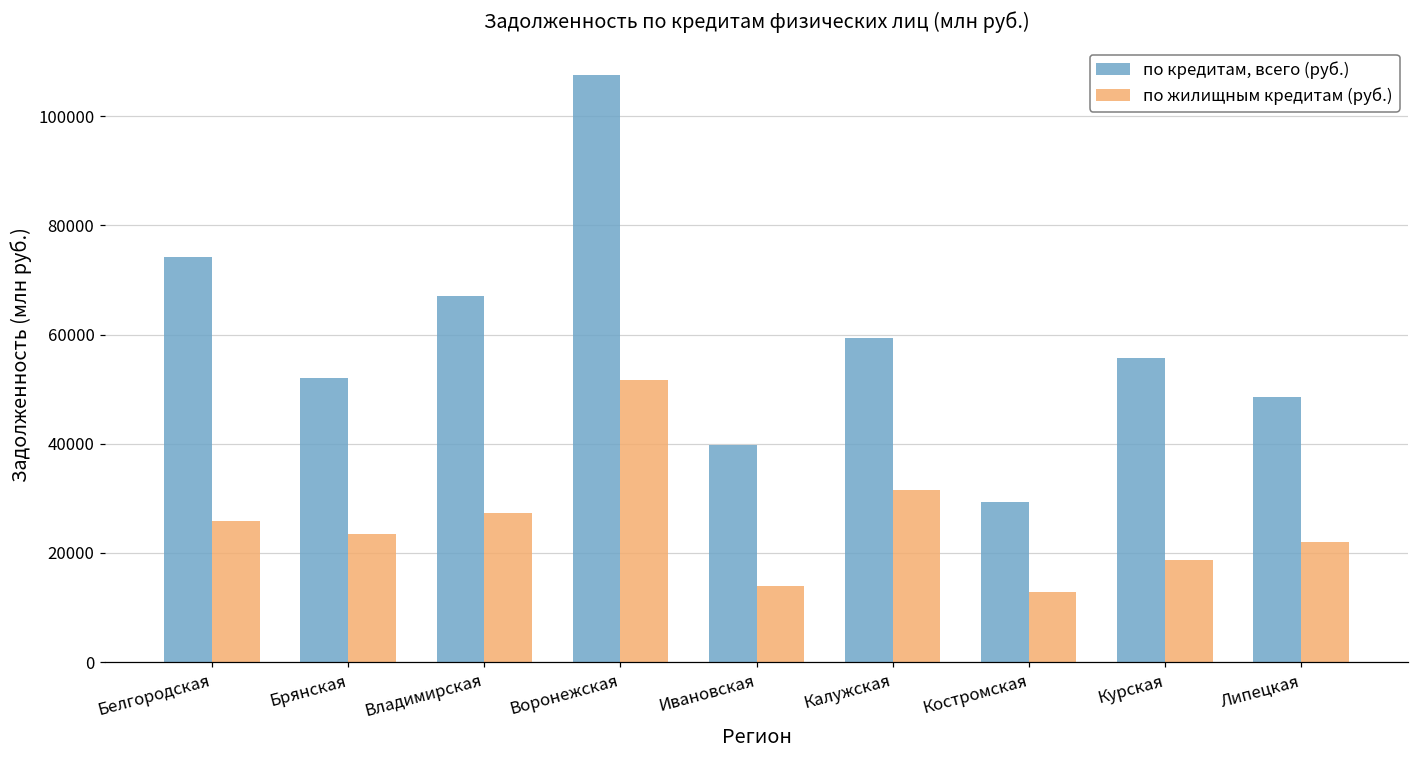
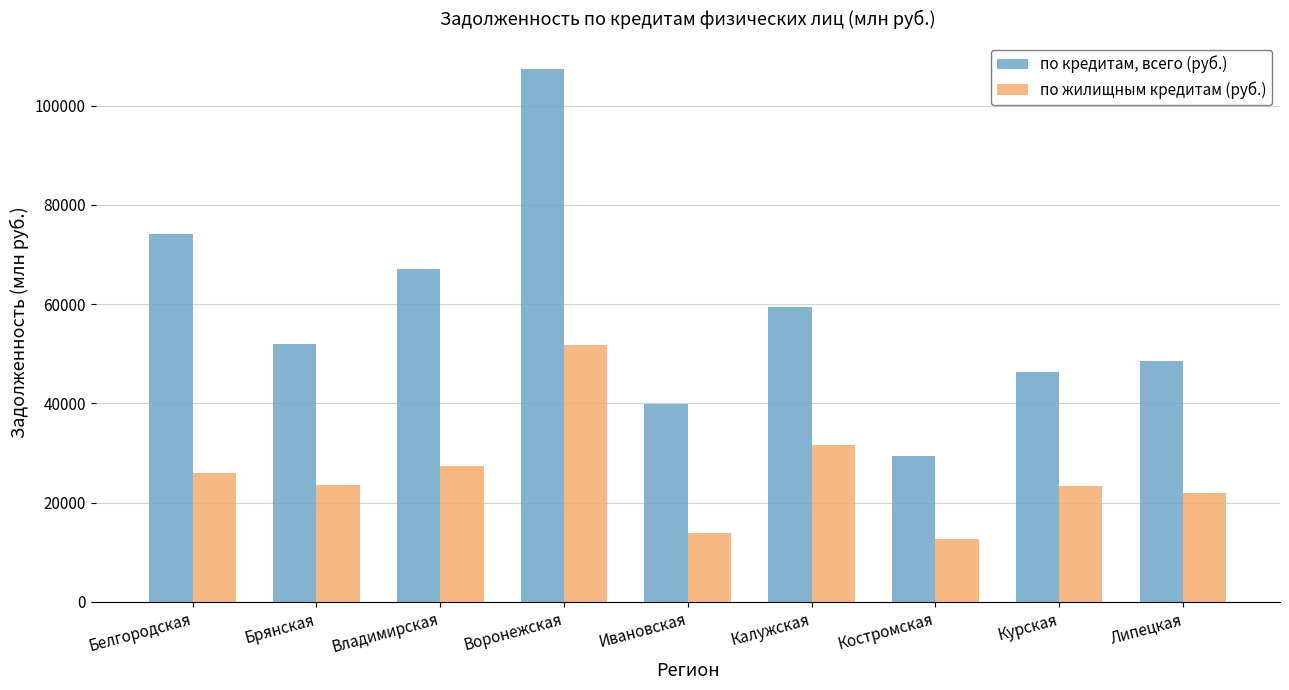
по кредитам, всего (руб.), Курская: 56000 -> 46000
по жилищным кредитам (руб.), Курская: 19000 -> 23000
